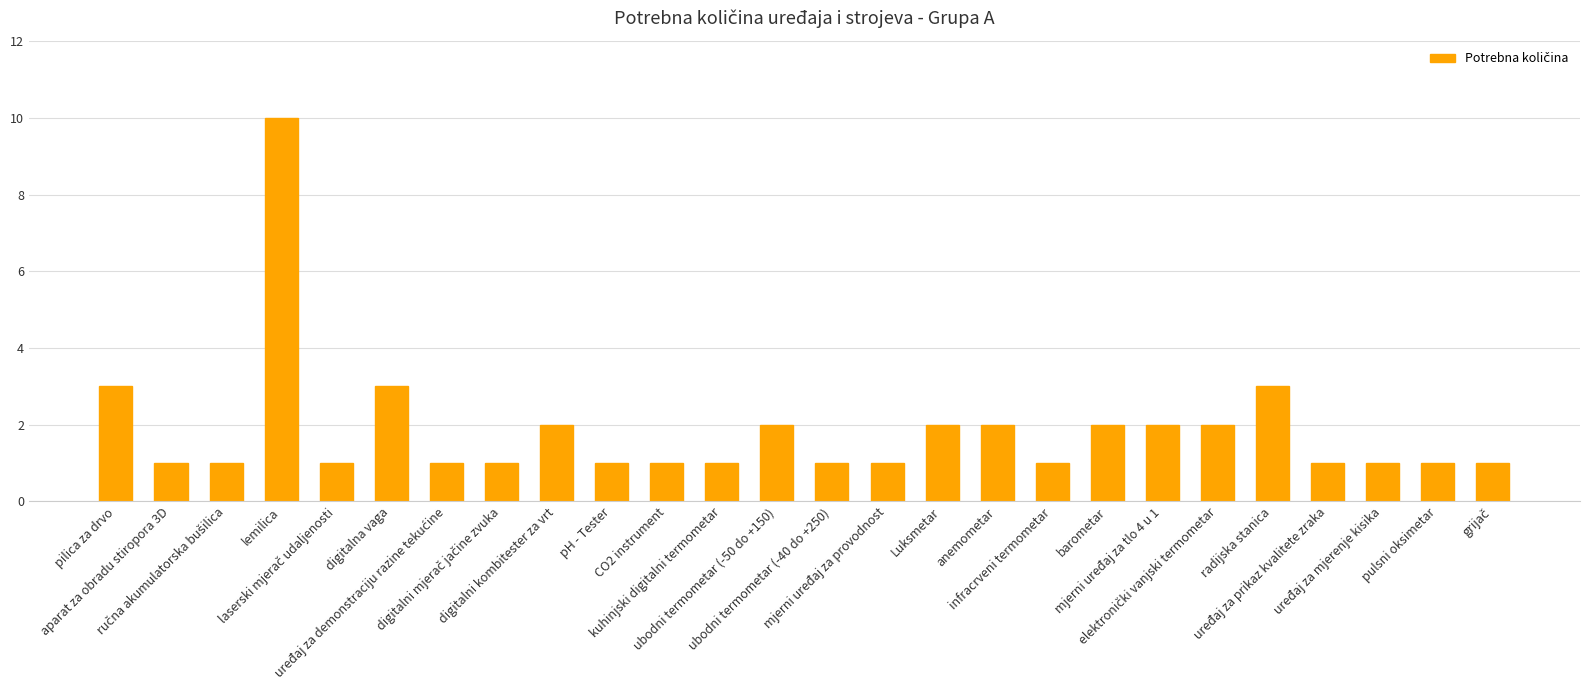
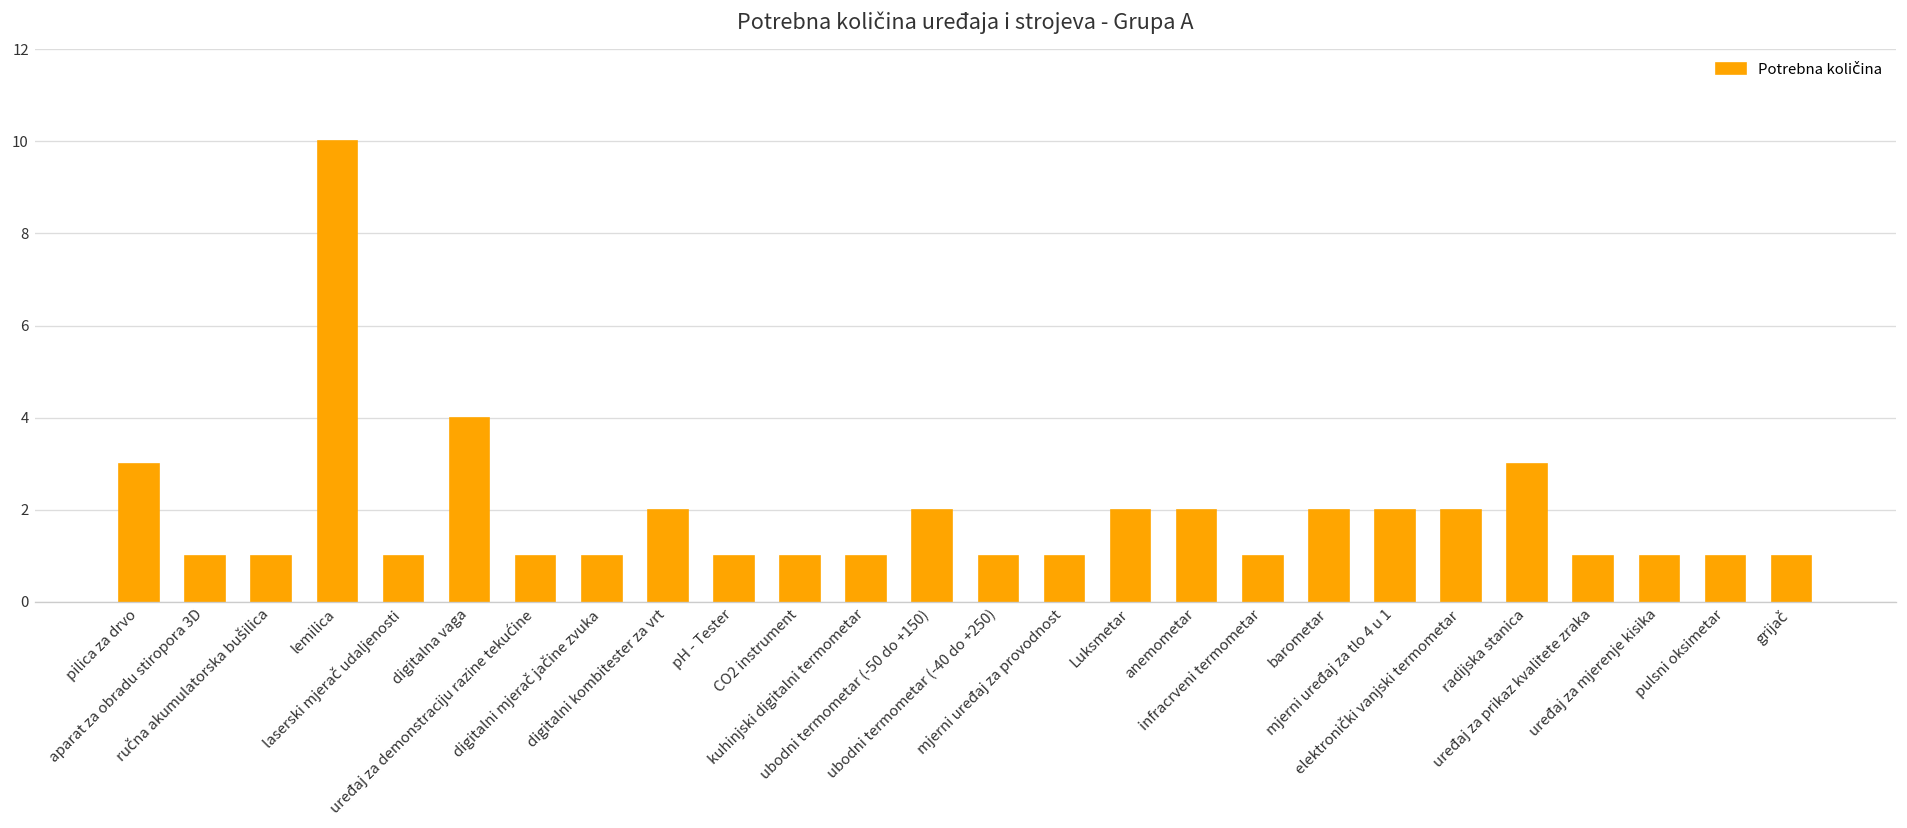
digitalna vaga: 3 -> 4
